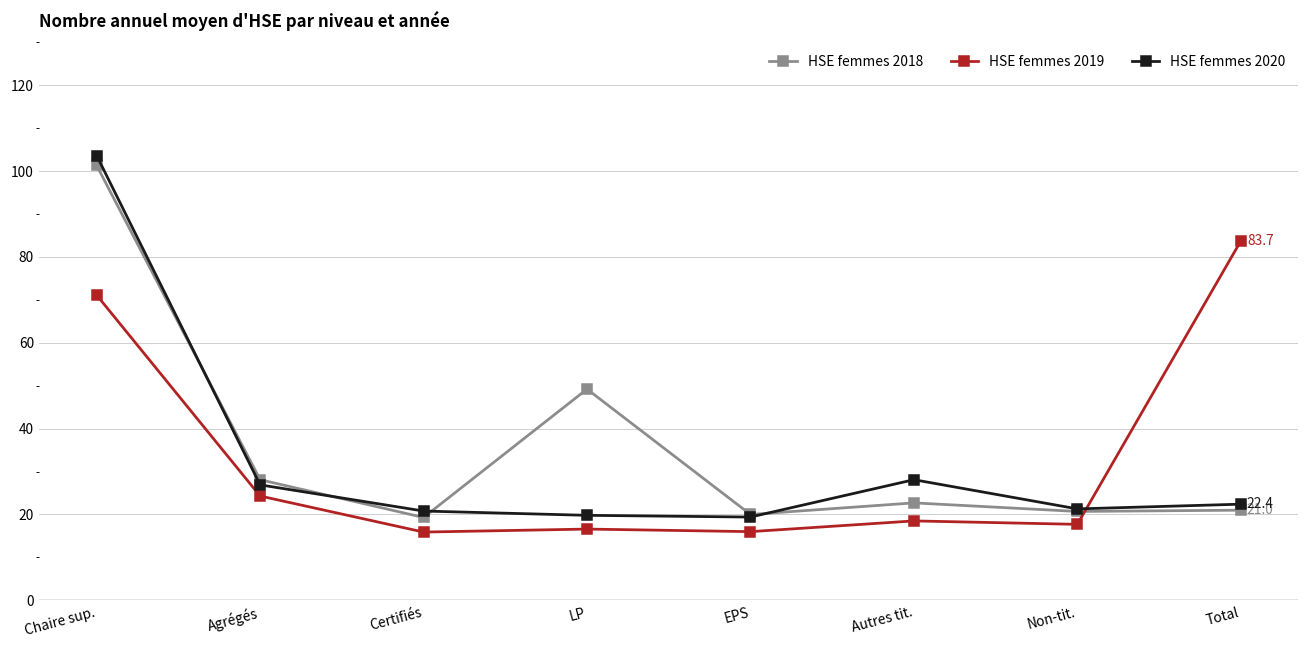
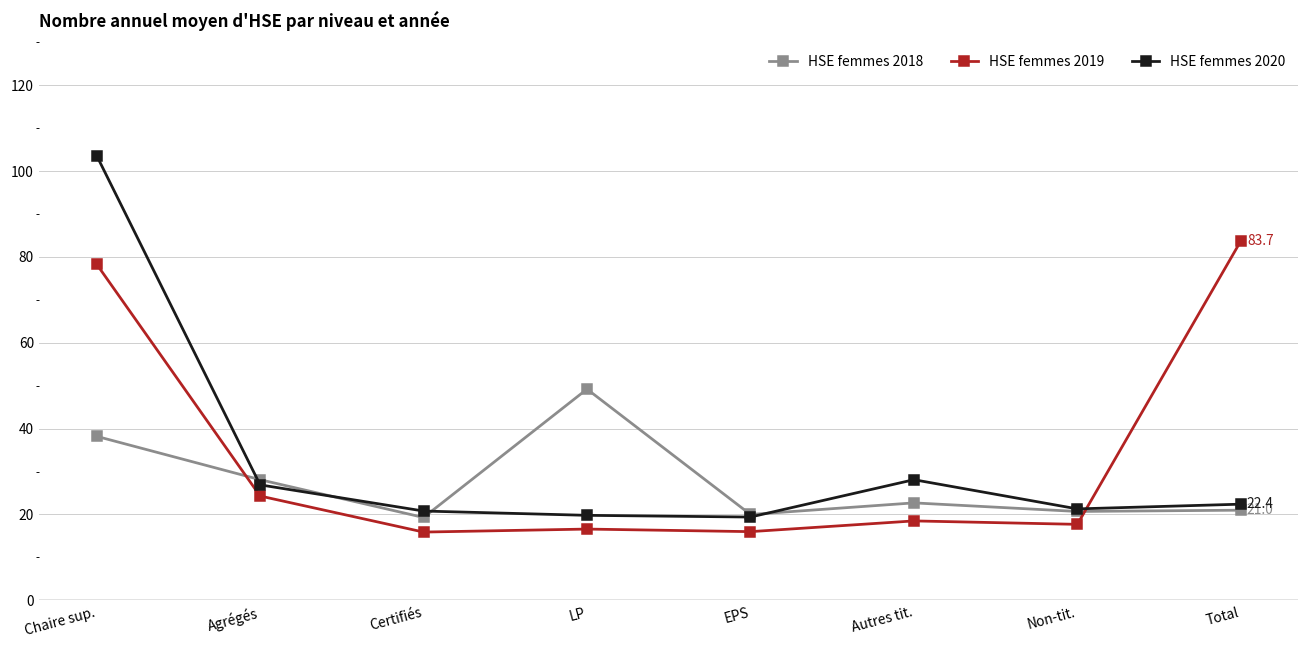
HSE femmes 2018, Chaire sup.: 101 -> 38
HSE femmes 2019, Chaire sup.: 71 -> 78
